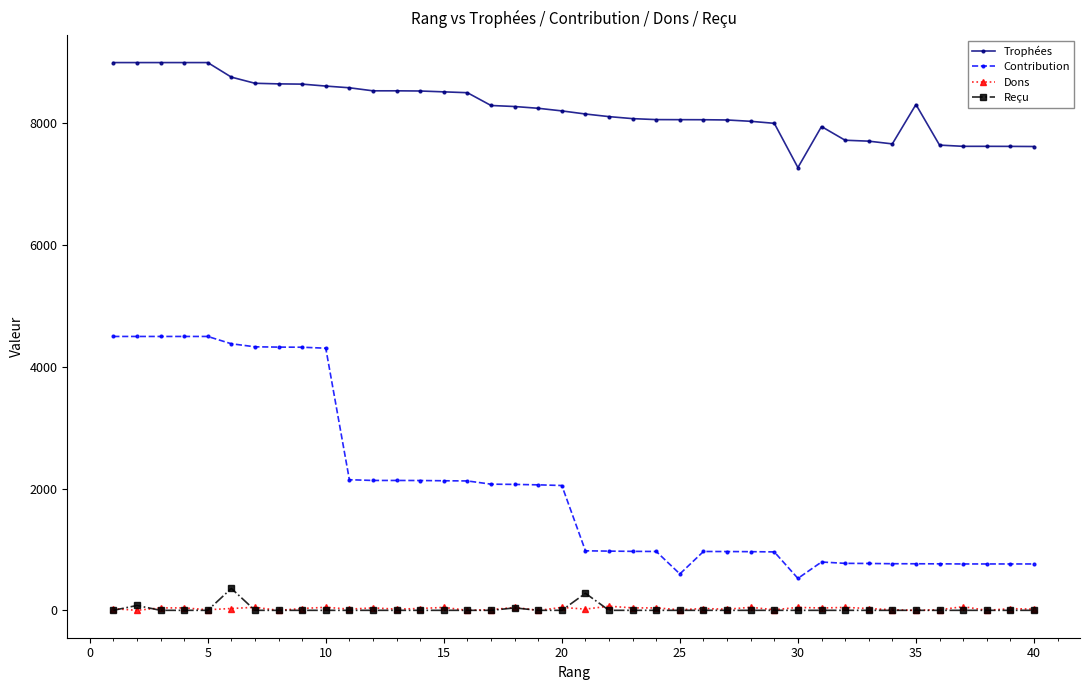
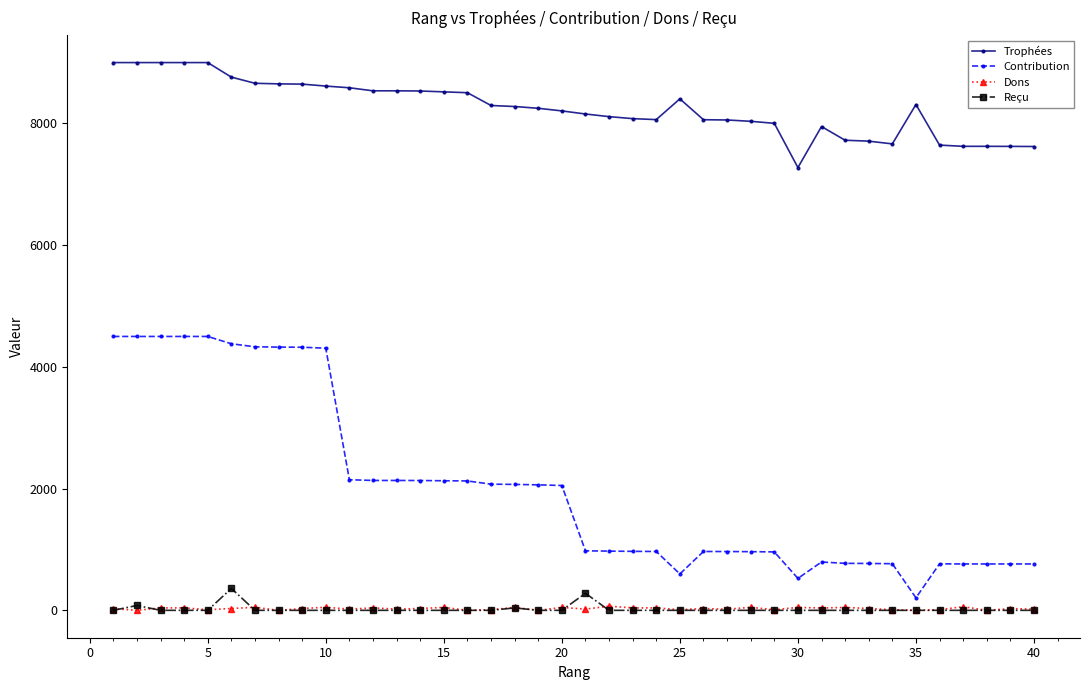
Trophées, 25: 8100 -> 8400
Contribution, 35: 800 -> 200
